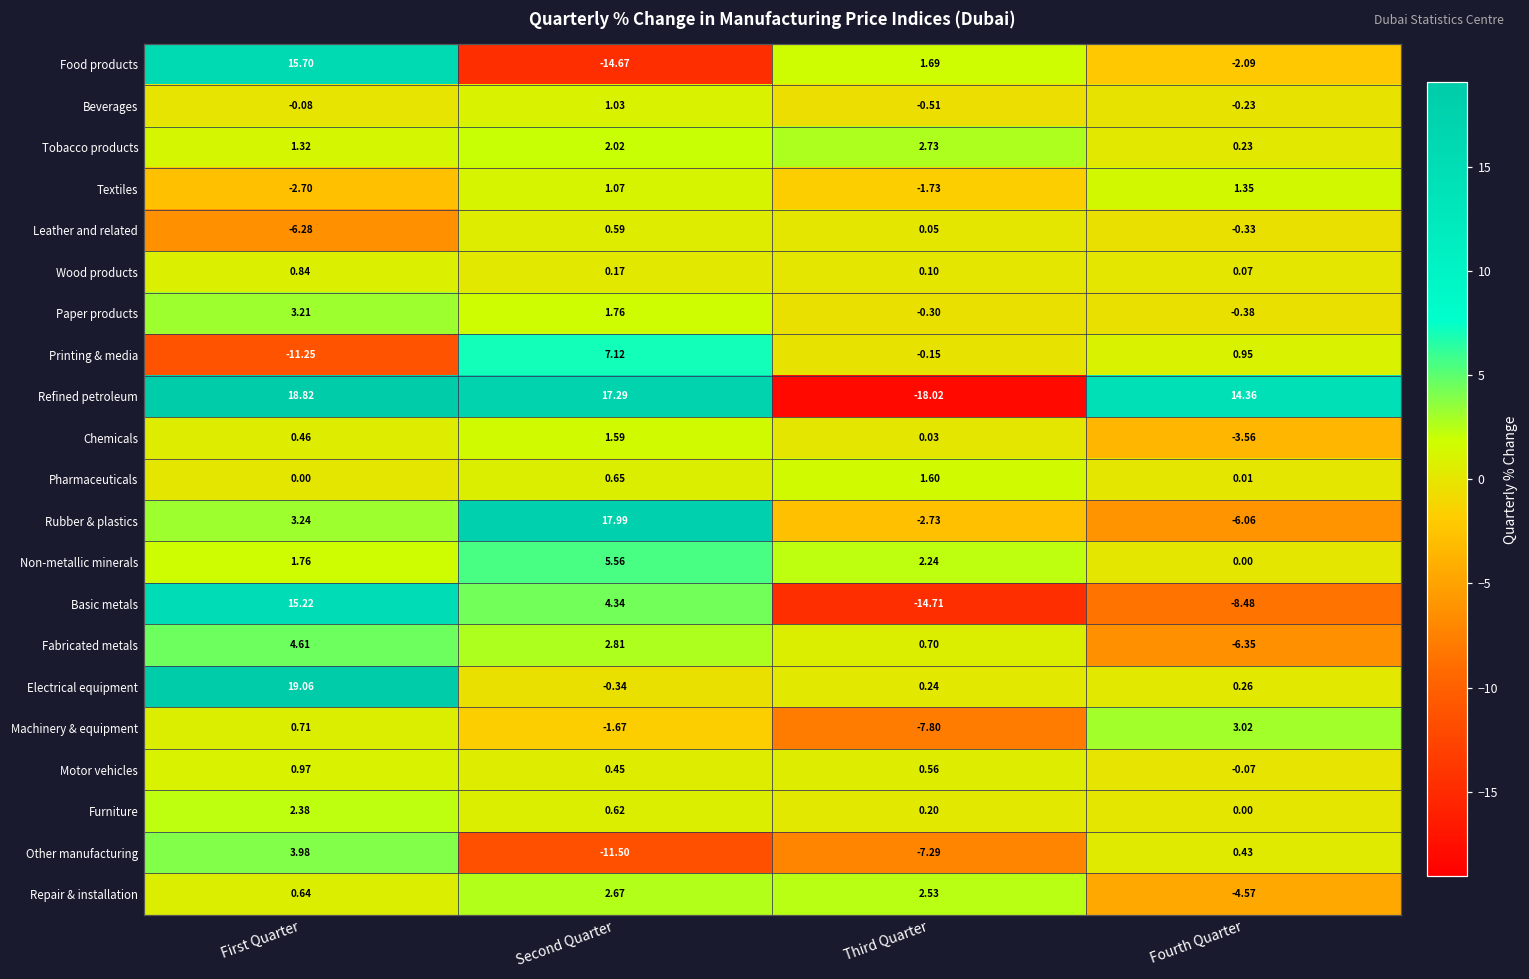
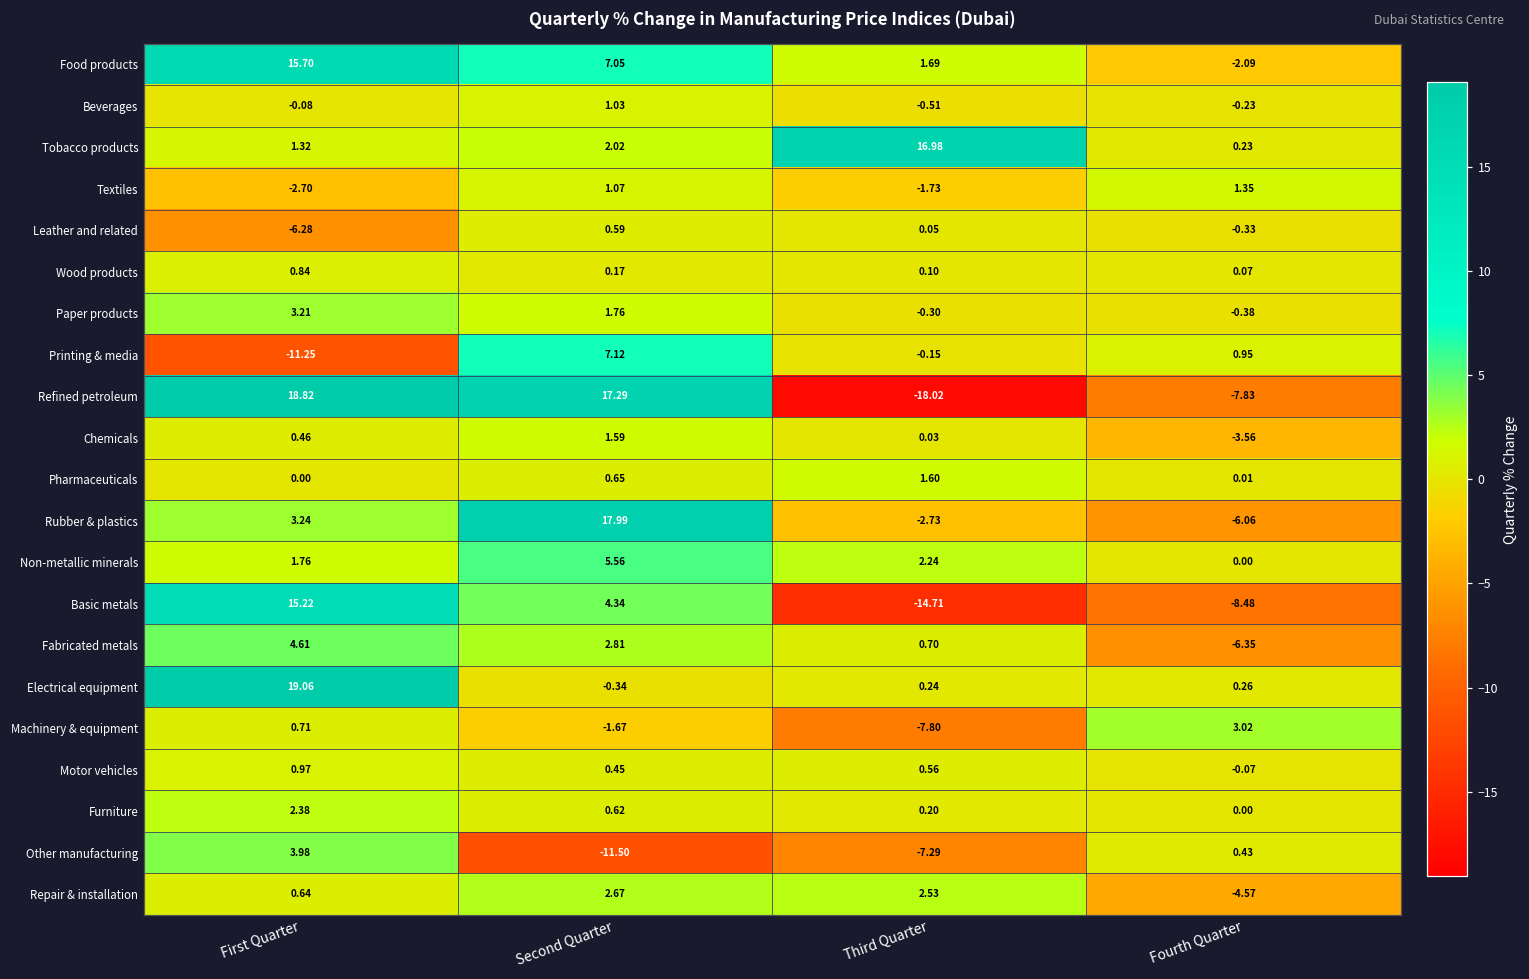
Food products, Second Quarter: -14.67 -> 7.05
Tobacco products, Third Quarter: 2.73 -> 16.98
Refined petroleum, Fourth Quarter: 14.36 -> -7.83
